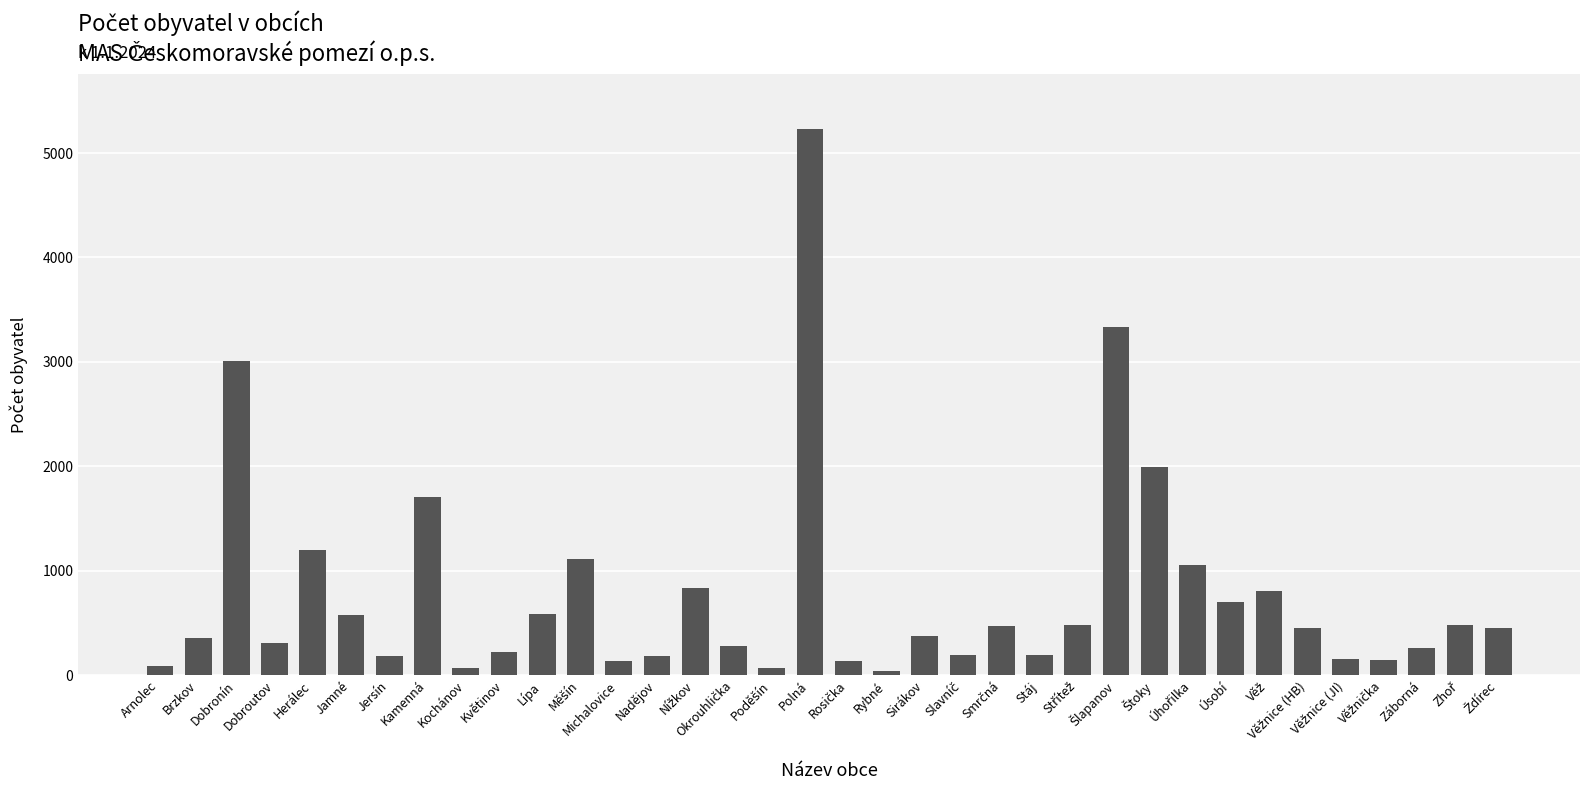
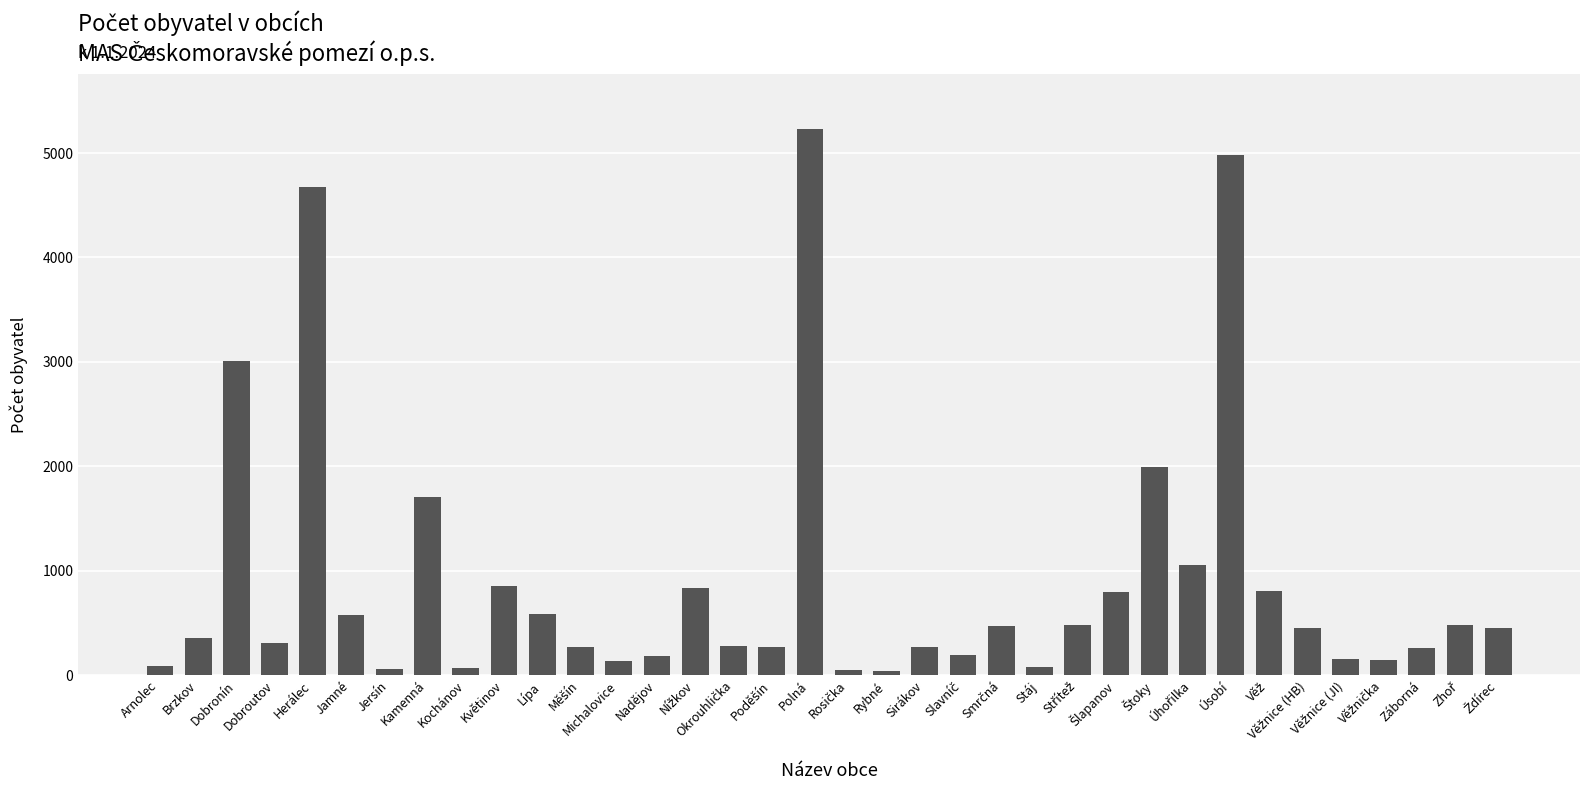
Herálec: 1190 -> 4670
Jersín: 180 -> 60
Květinov: 220 -> 850
Měšín: 1110 -> 270
Poděšín: 70 -> 260
Rosička: 130 -> 50
Sirákov: 370 -> 270
Stáj: 190 -> 80
Šlapanov: 3340 -> 800
Úsobí: 700 -> 4980
